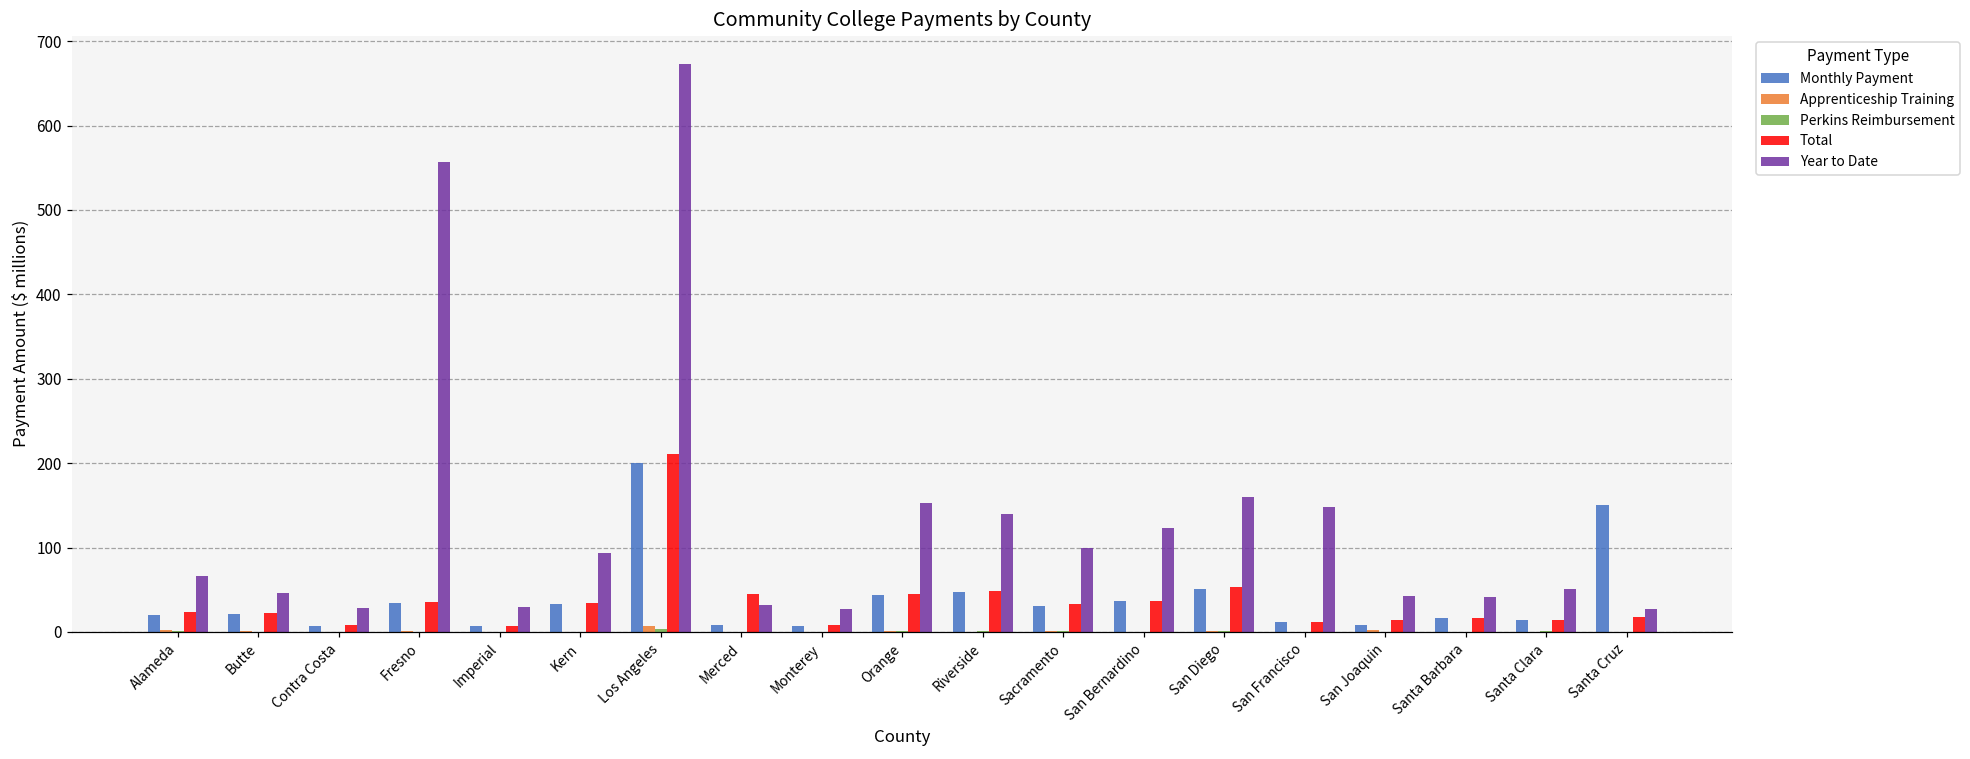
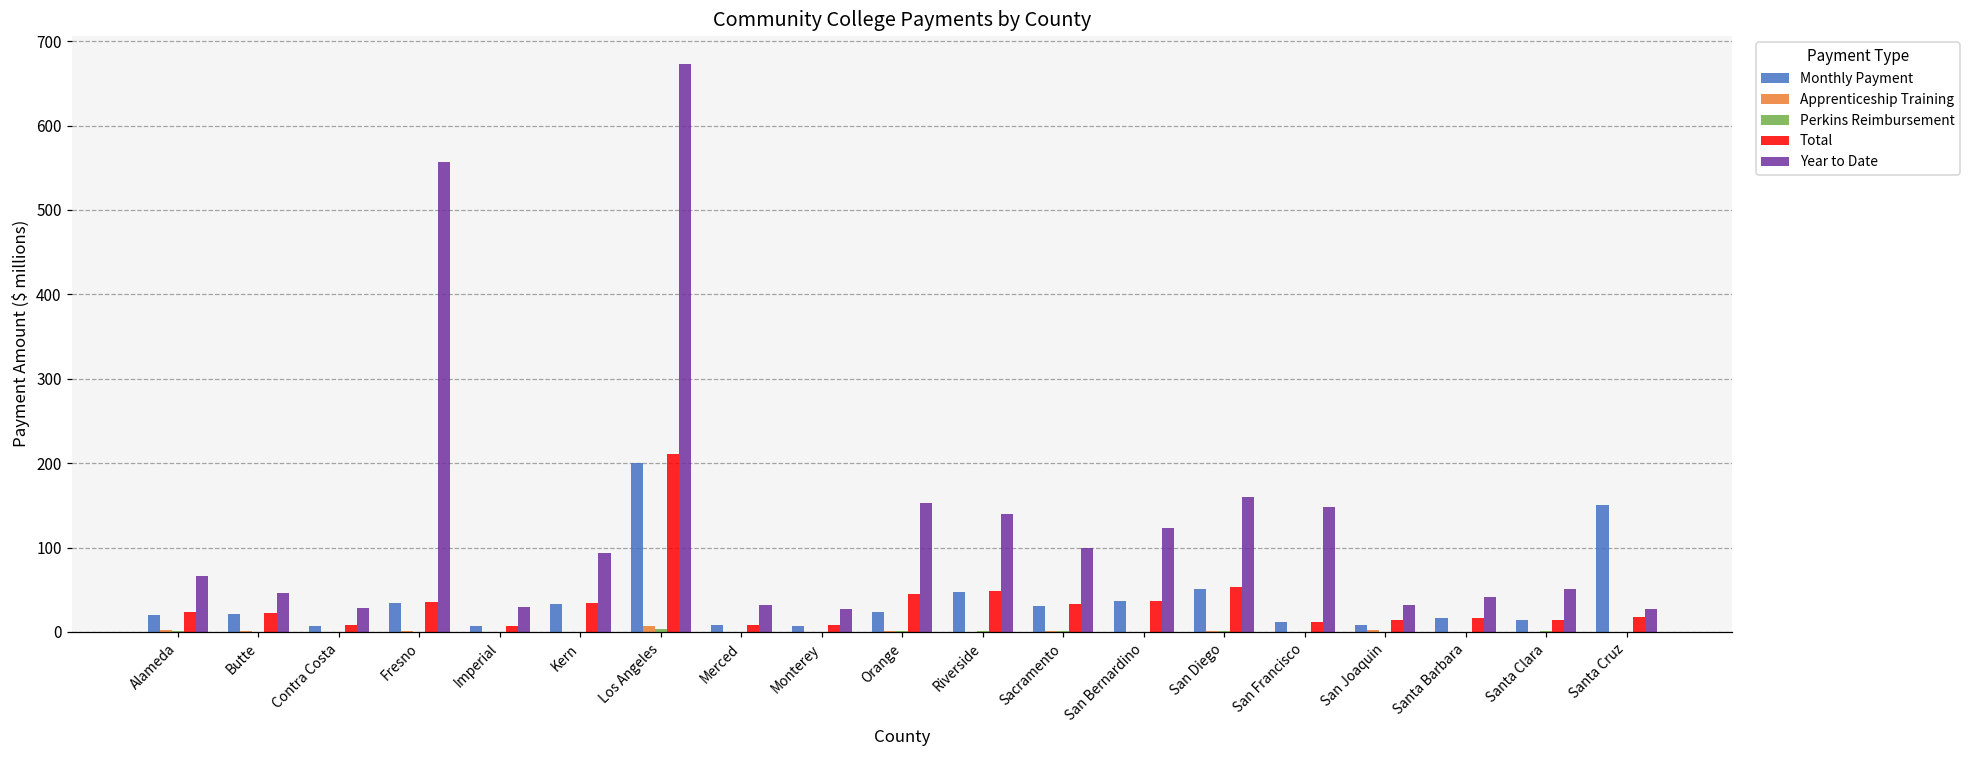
Total, Merced: 50 -> 10
Monthly Payment, Orange: 40 -> 20
Year to Date, San Joaquin: 40 -> 30
